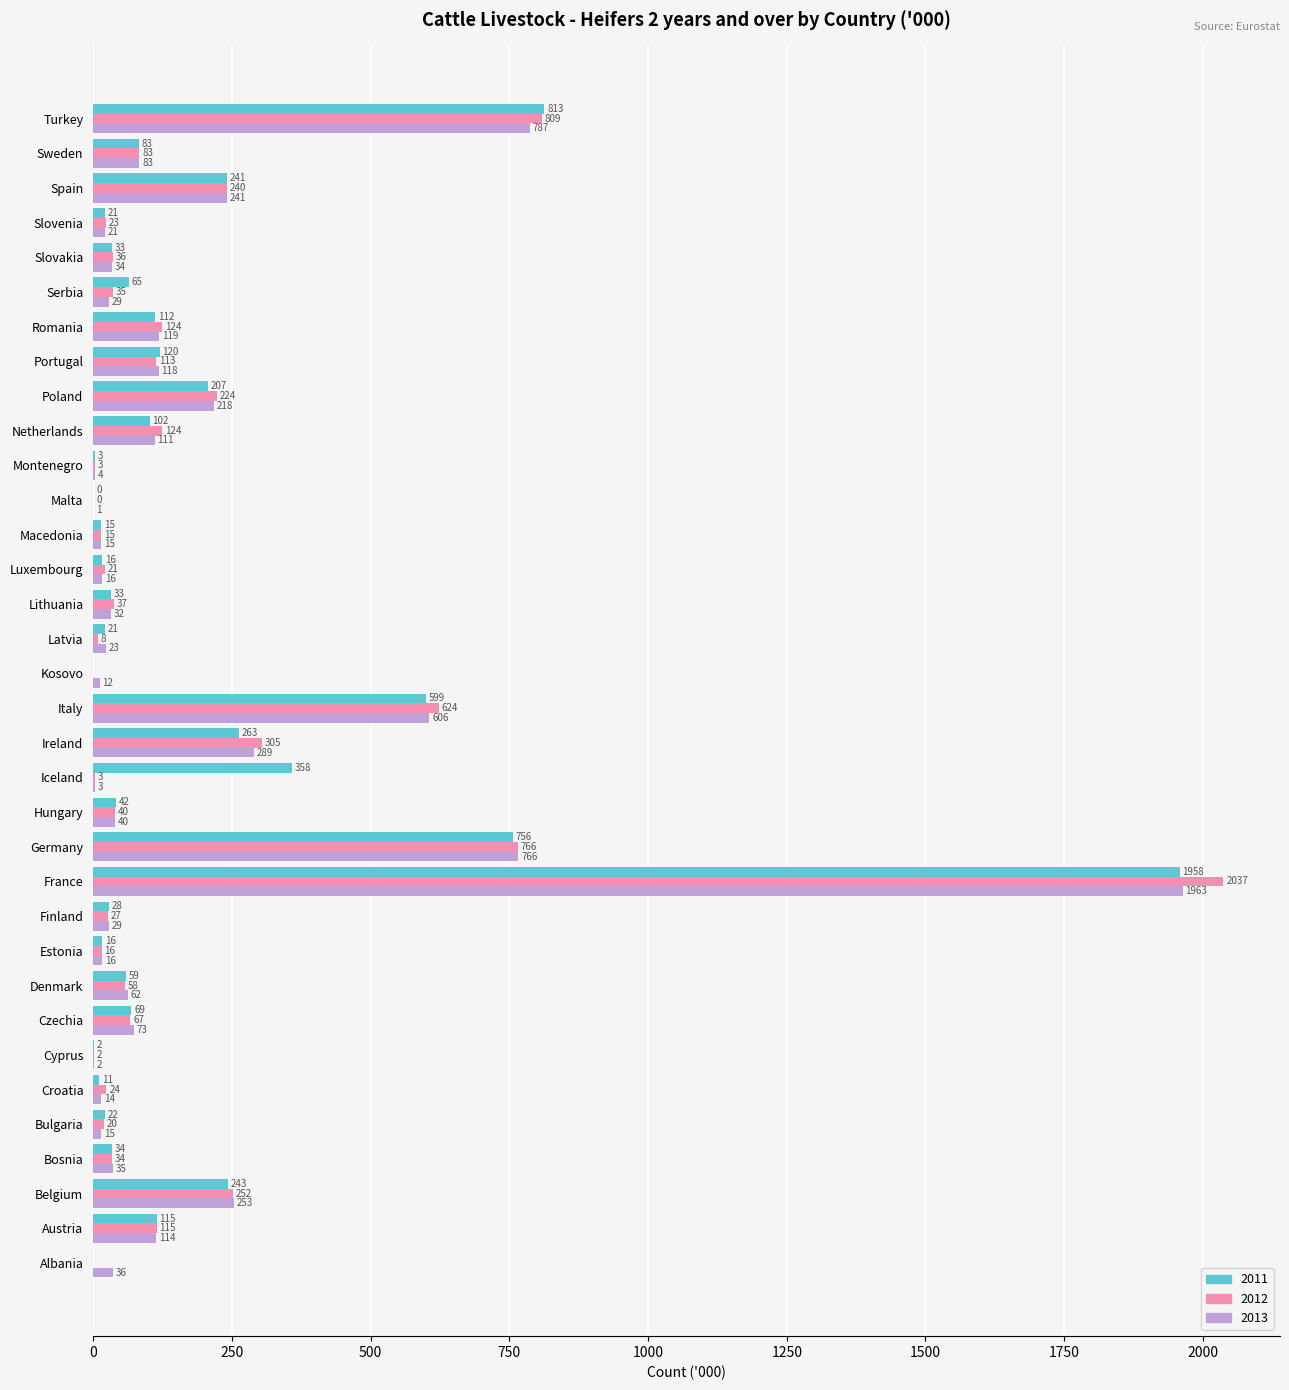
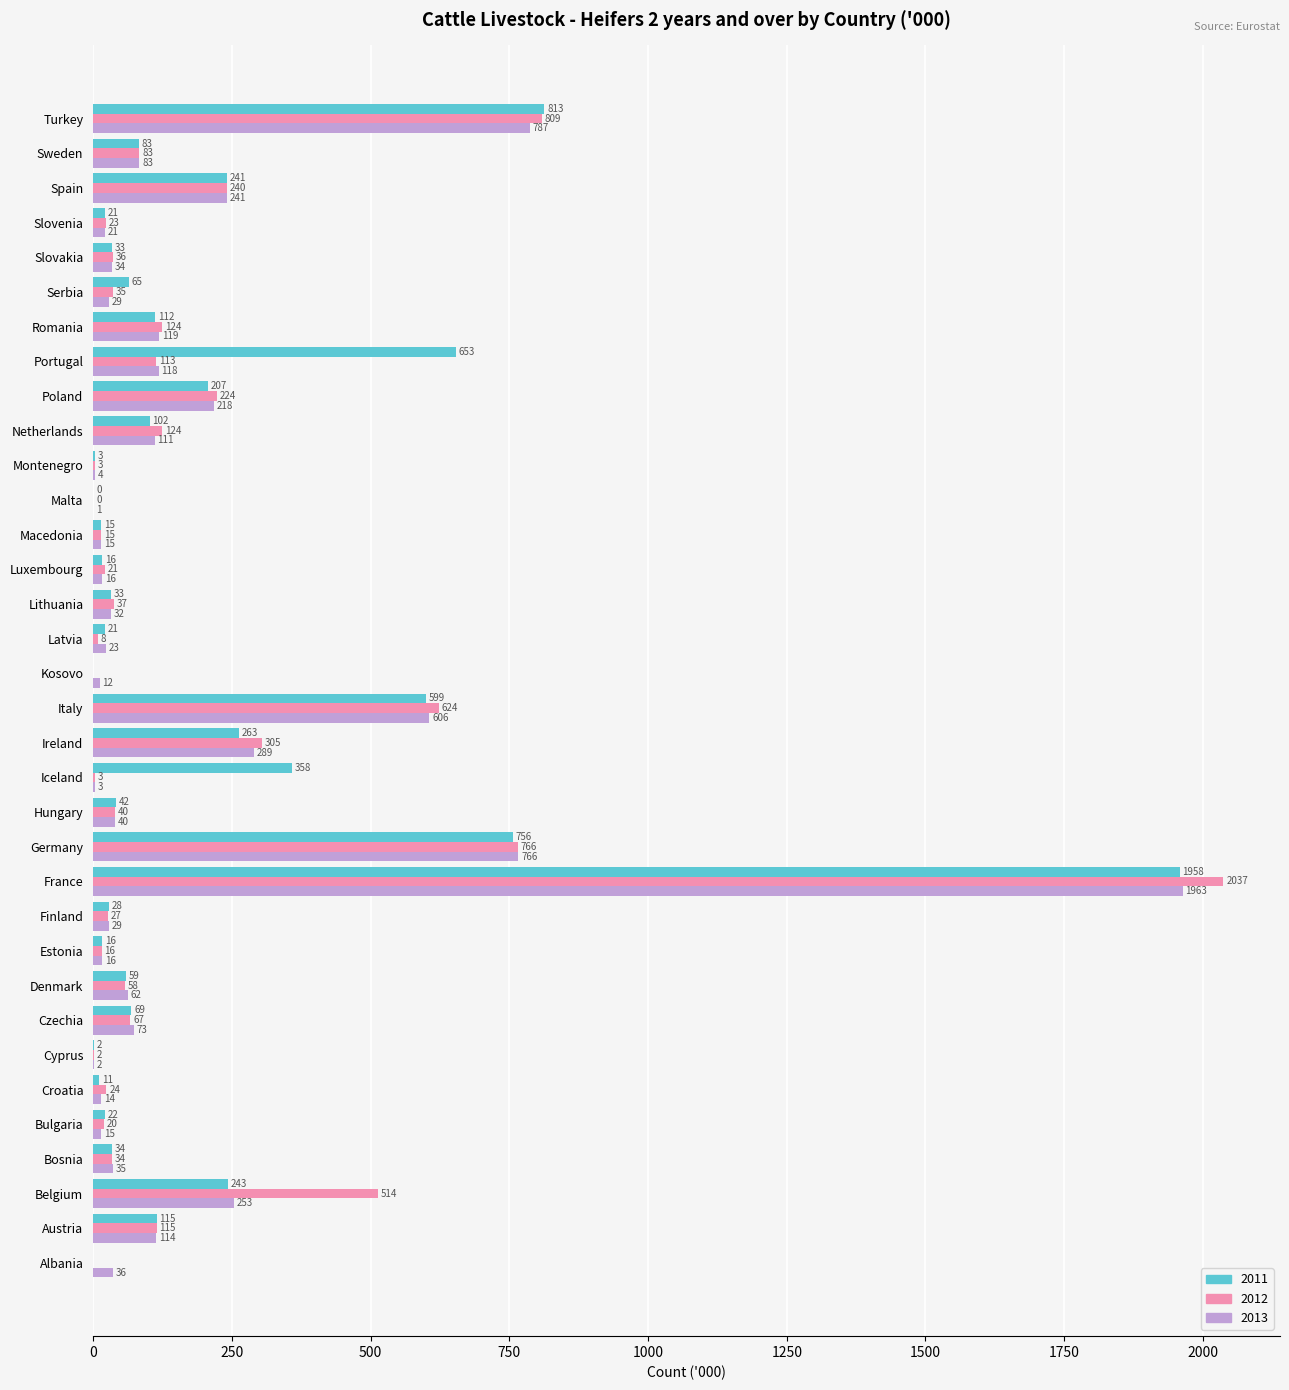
2011, Portugal: 120 -> 653
2012, Belgium: 252 -> 514
